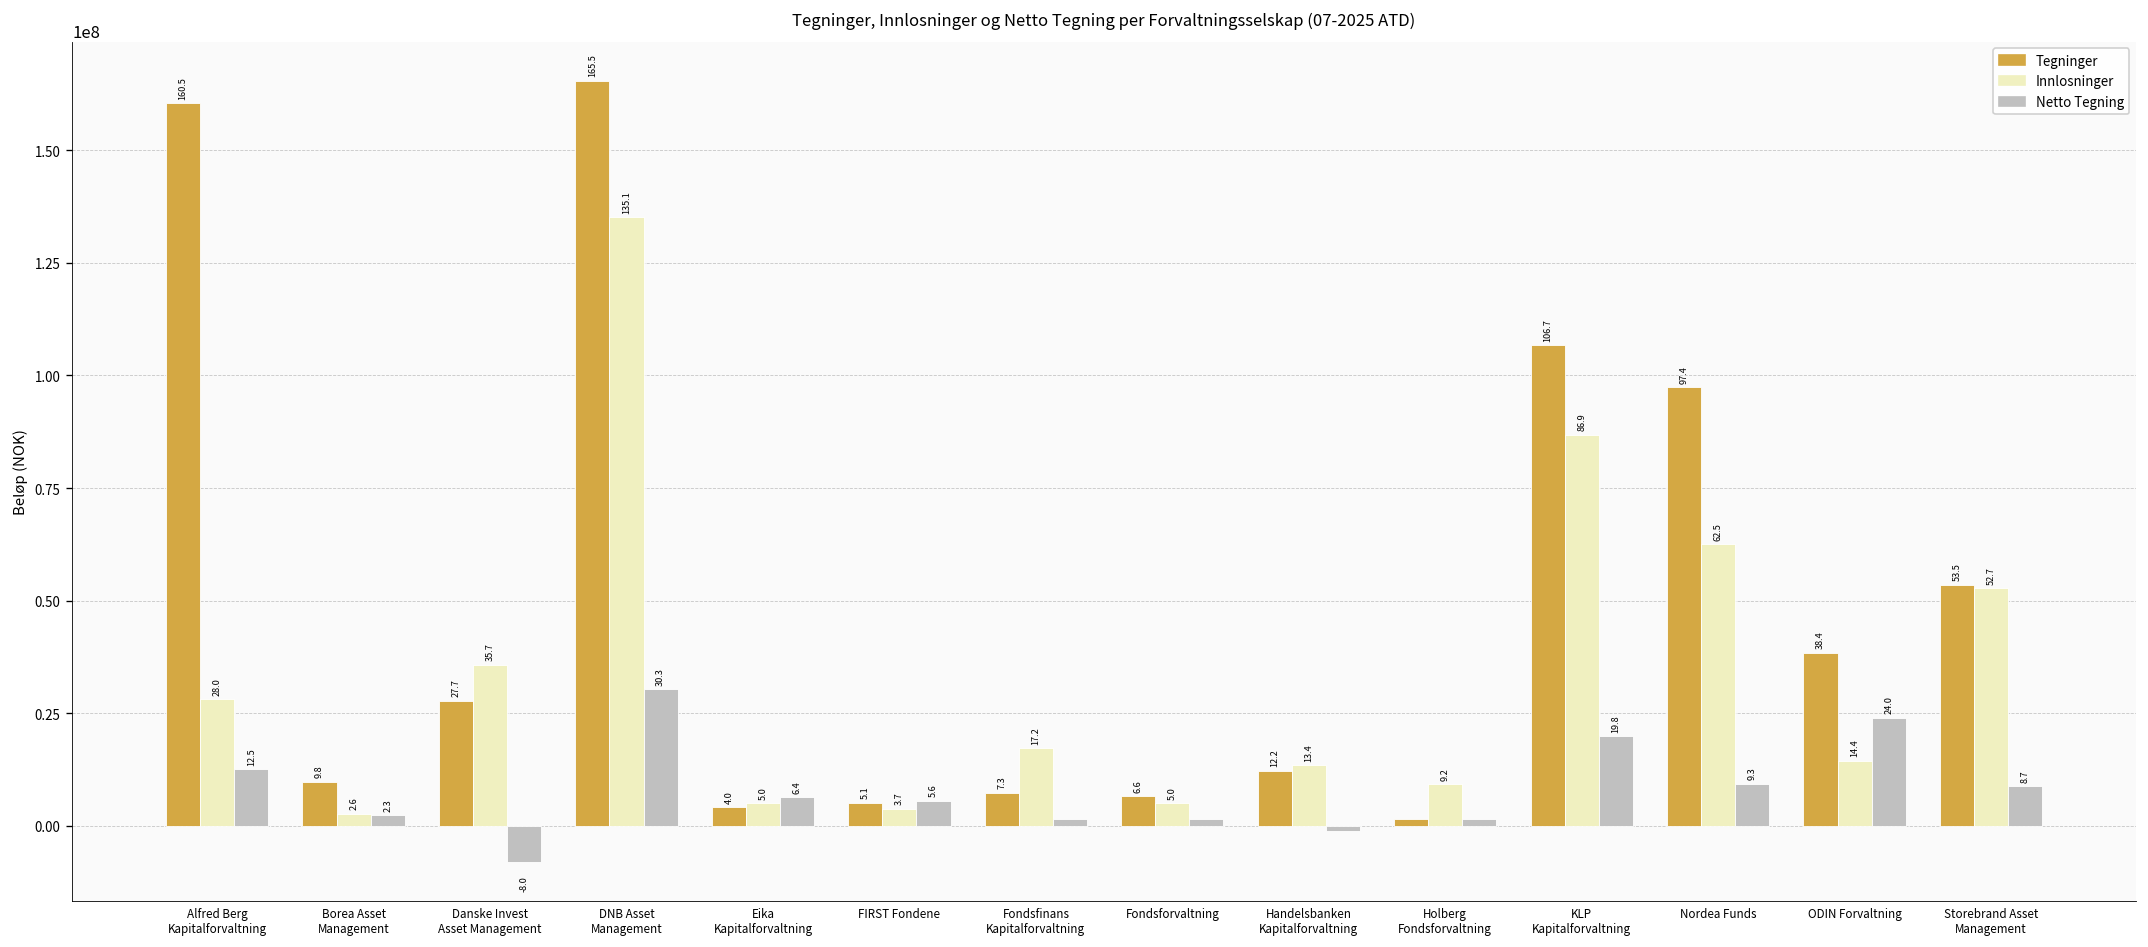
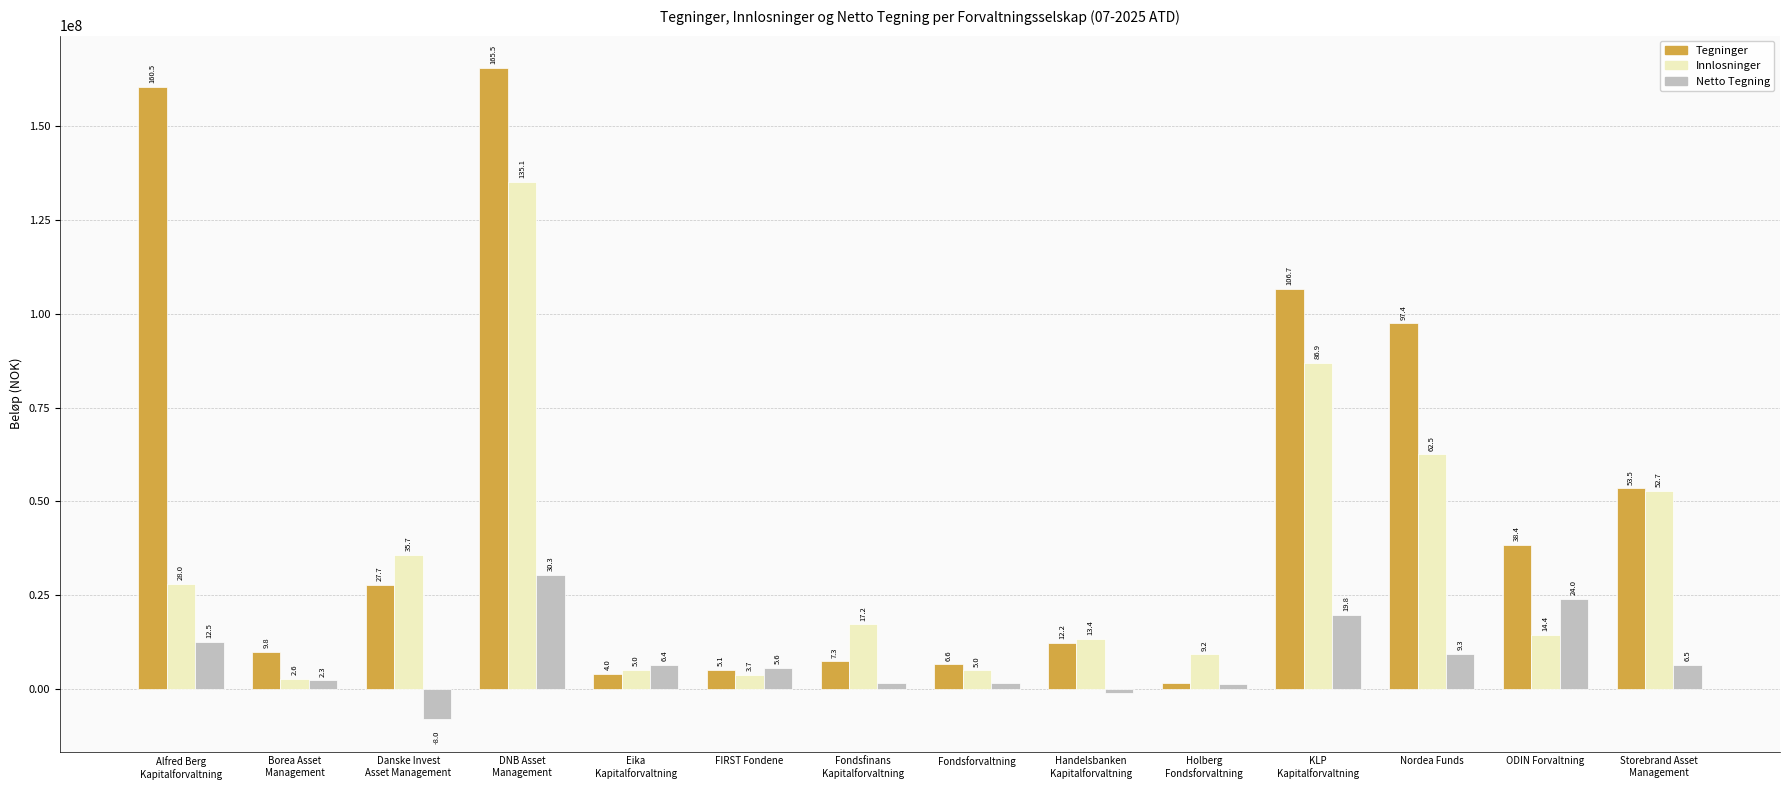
Netto Tegning, Storebrand Asset Management: 8.7 -> 6.5
